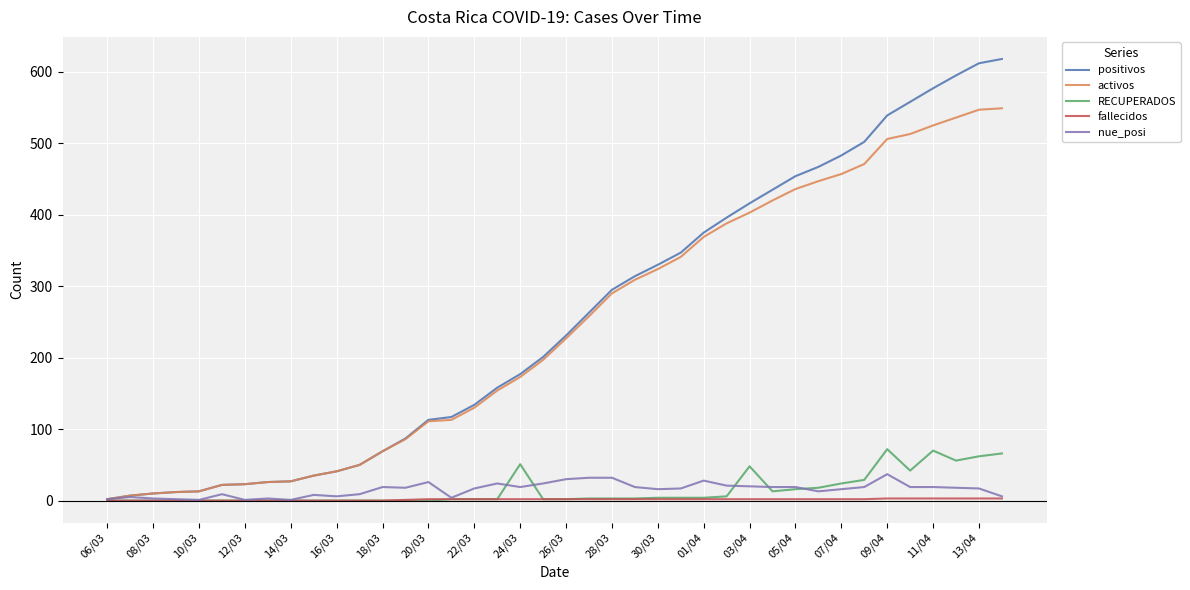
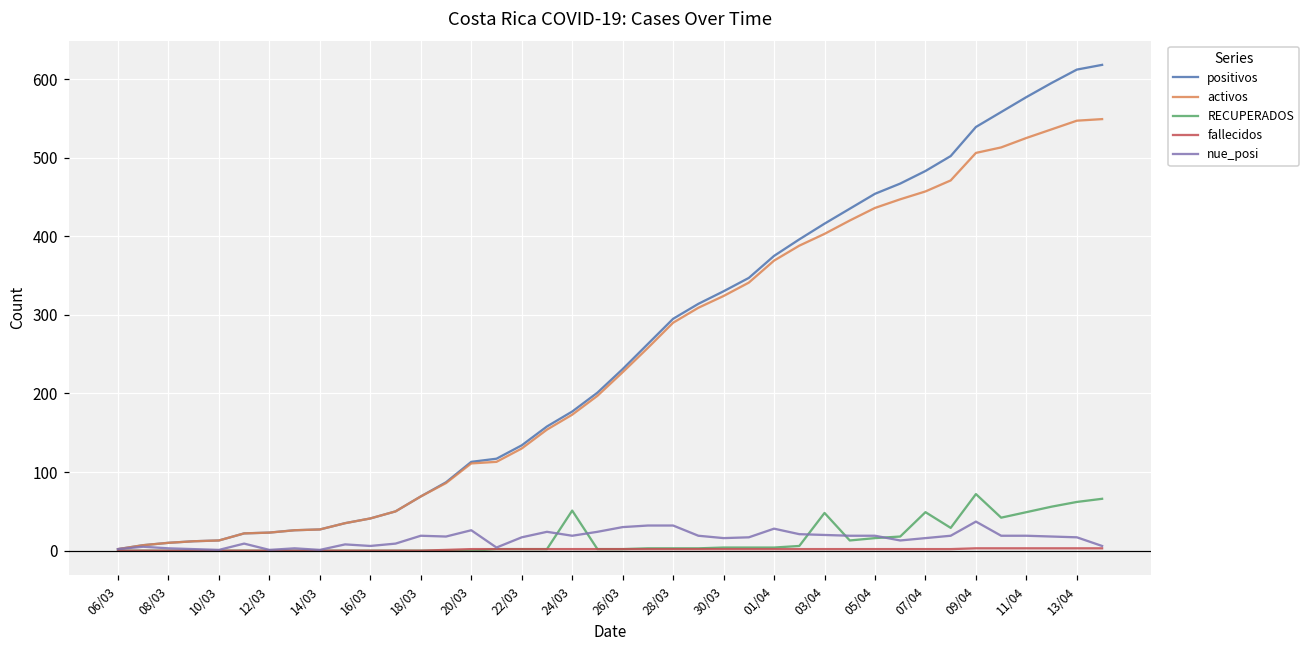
RECUPERADOS, 07/04: 20 -> 50
RECUPERADOS, 11/04: 70 -> 50
